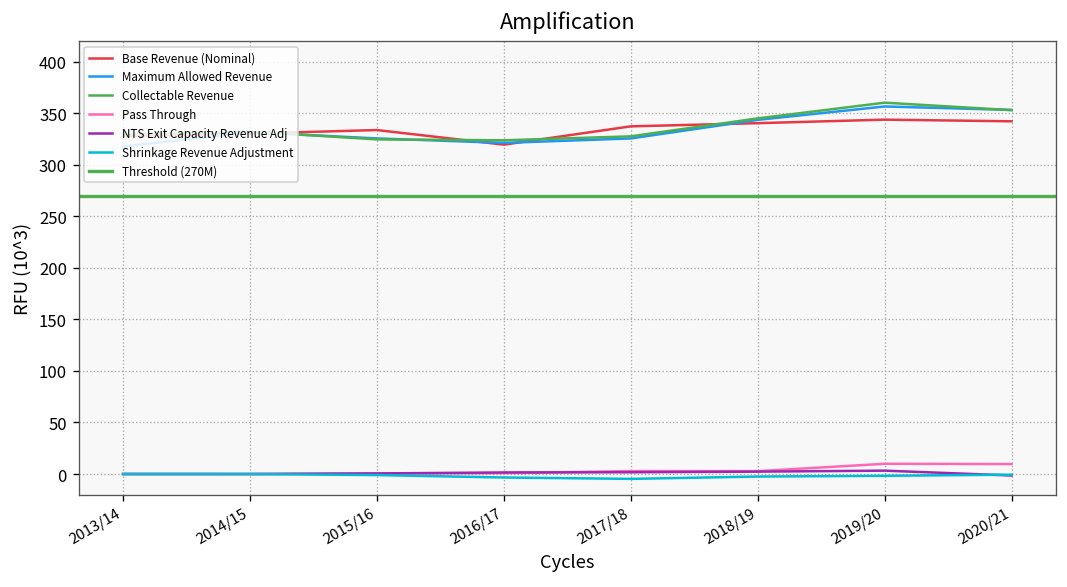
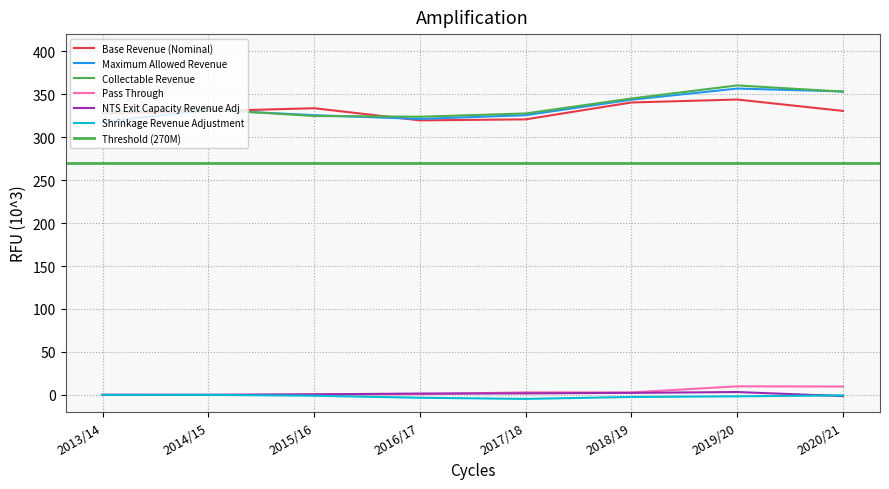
Base Revenue (Nominal), 2017/18: 340 -> 320
Base Revenue (Nominal), 2020/21: 340 -> 330
